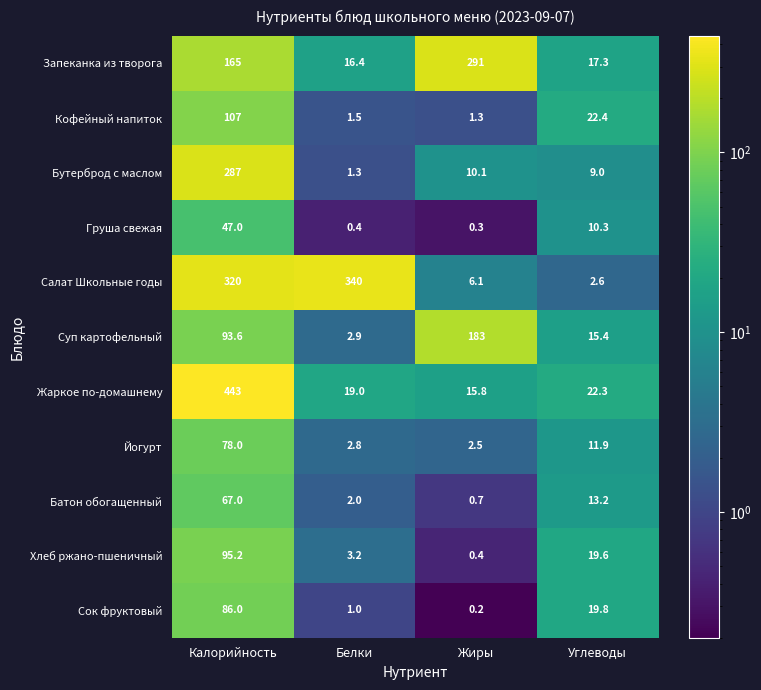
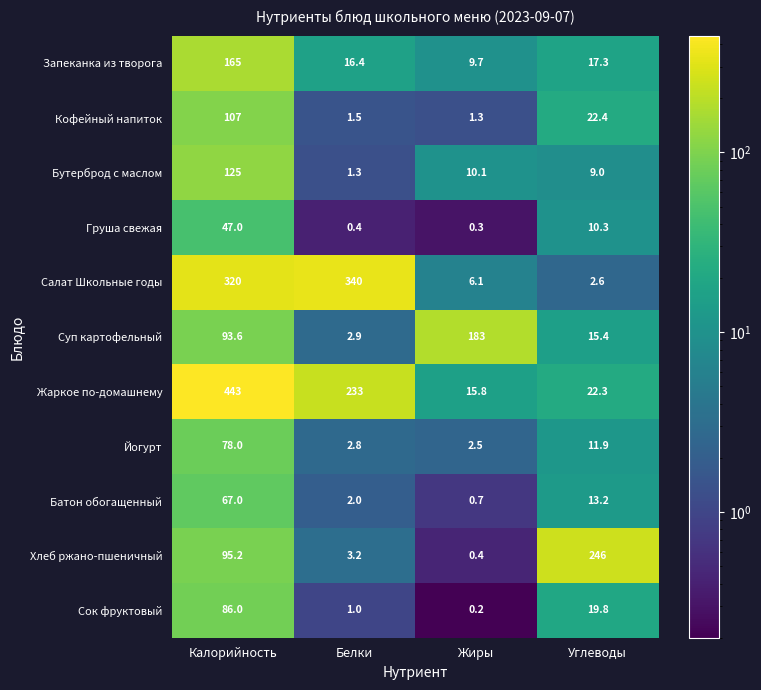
Запеканка из творога, Жиры: 291 -> 9.7
Бутерброд с маслом, Калорийность: 287 -> 125
Жаркое по-домашнему, Белки: 19.0 -> 233
Хлеб ржано-пшеничный, Углеводы: 19.6 -> 246
